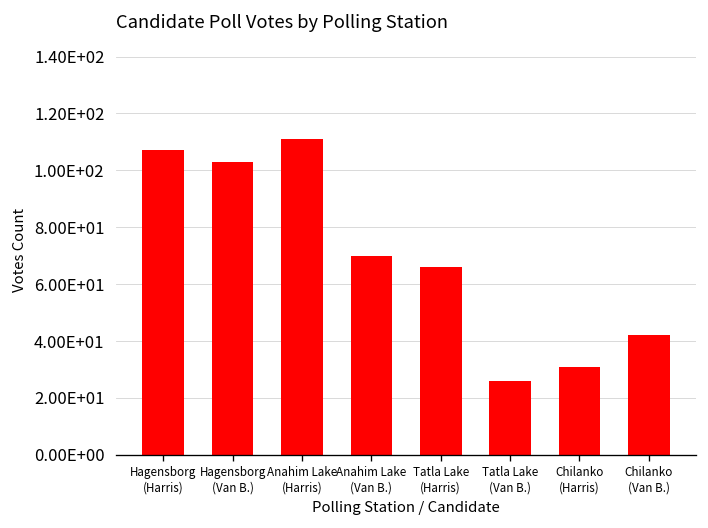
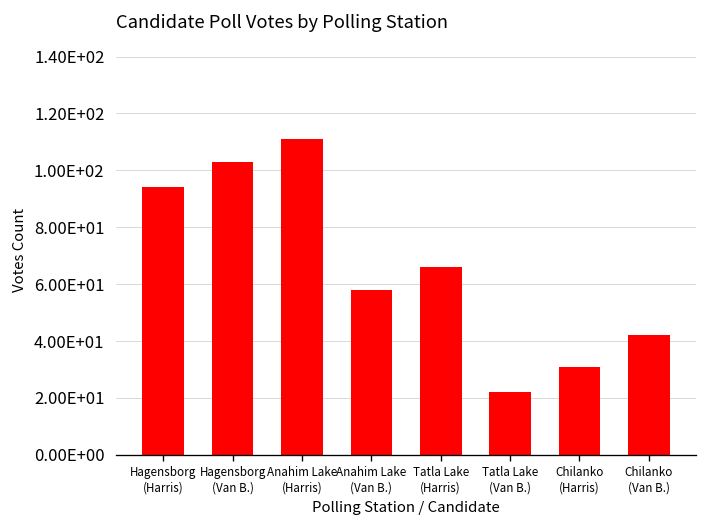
Hagensborg (Harris): 107 -> 94
Anahim Lake (Van B.): 70 -> 58
Tatla Lake (Van B.): 26 -> 22
